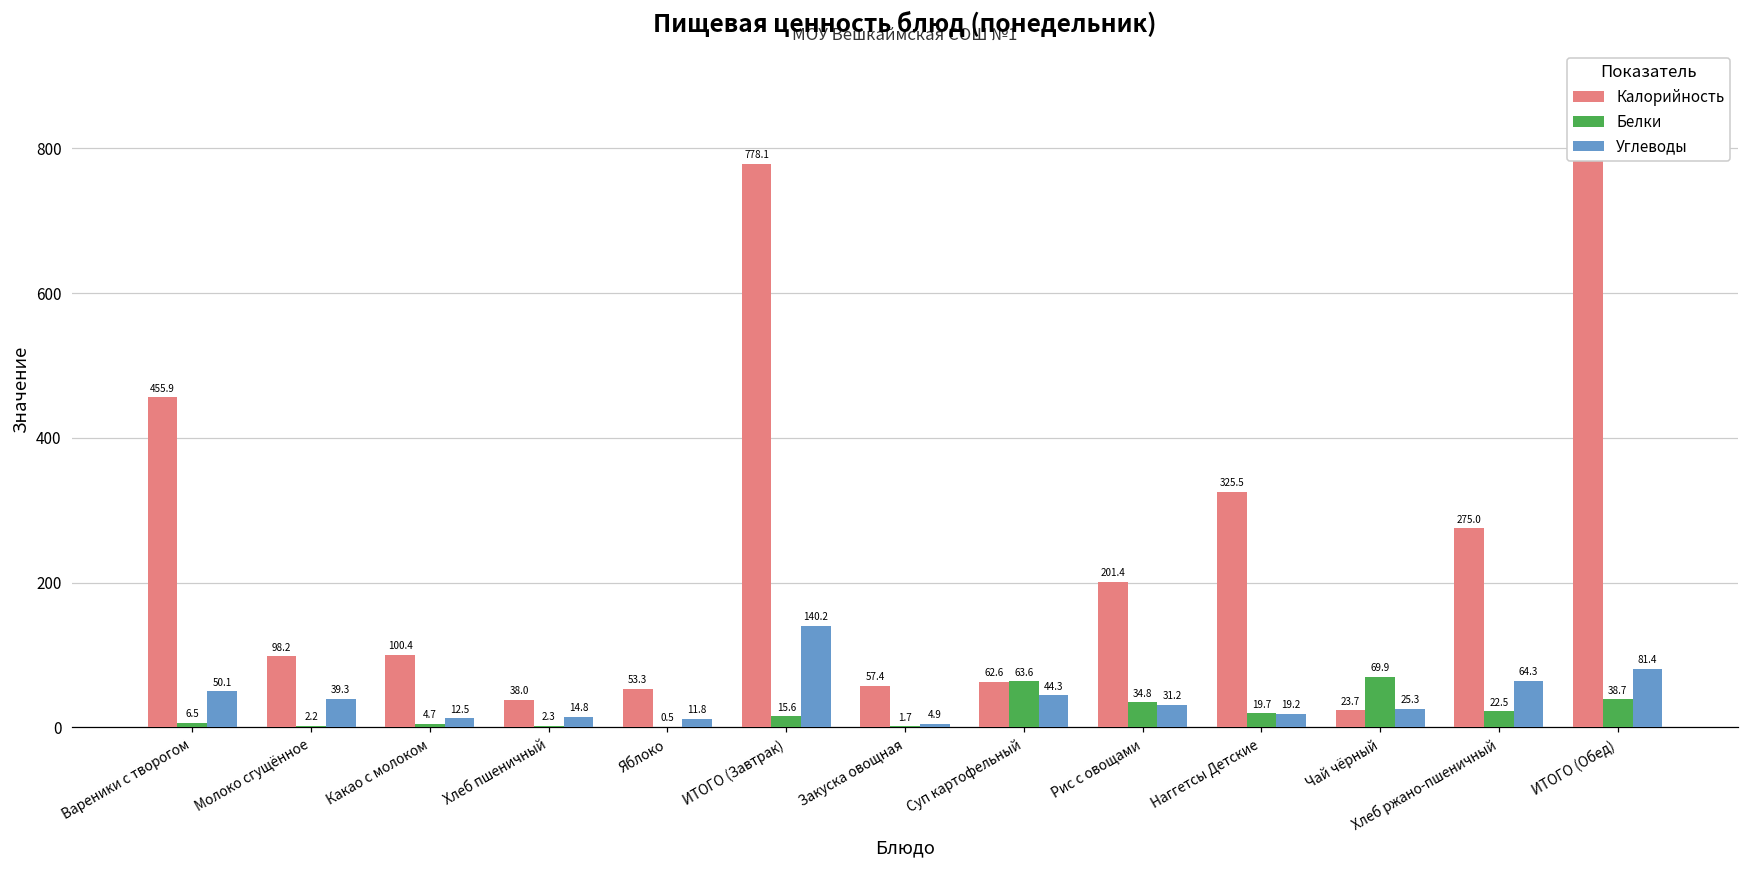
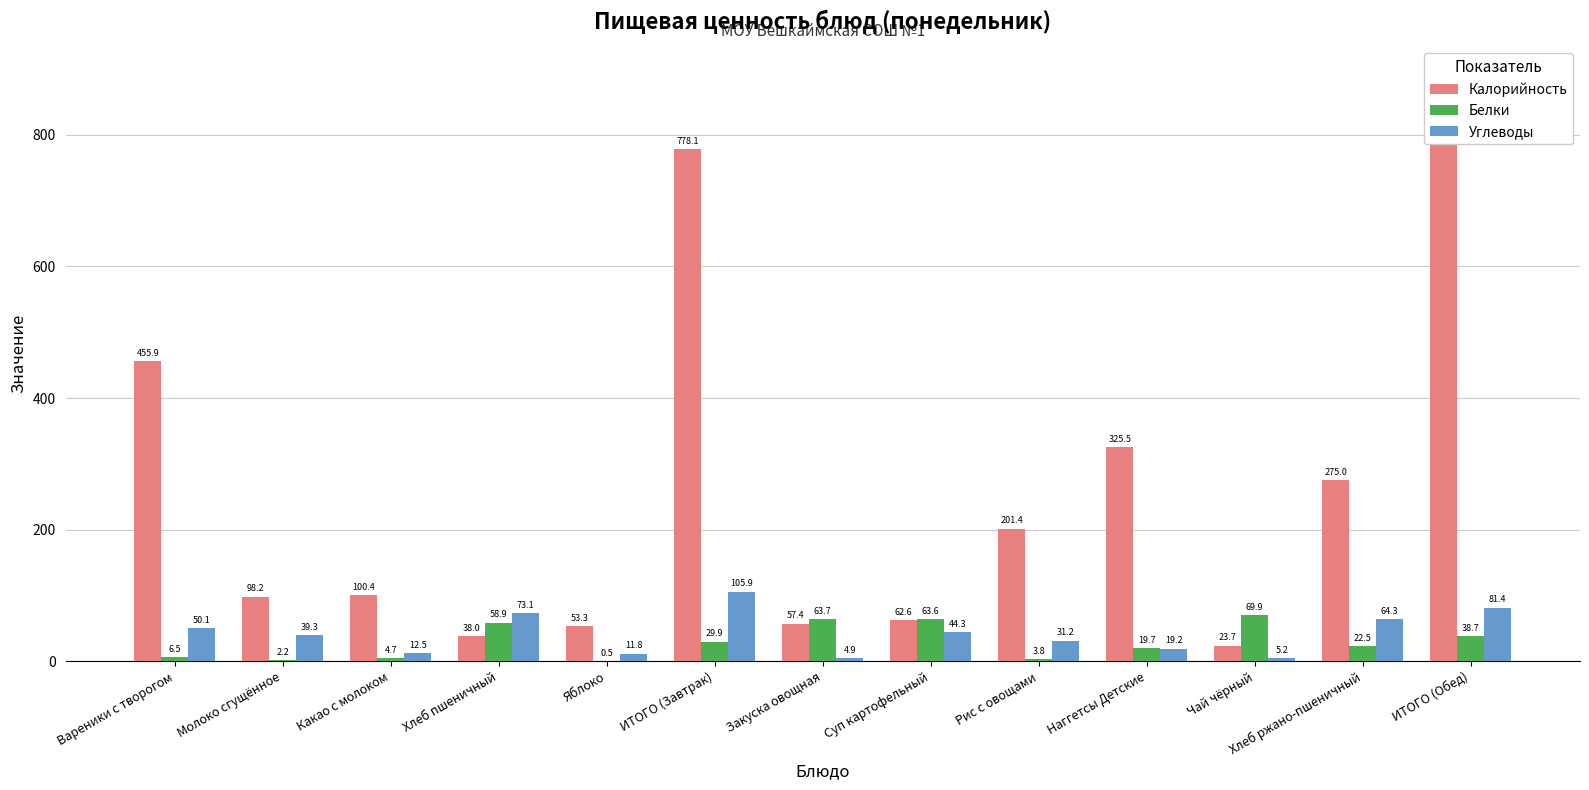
Белки, Хлеб пшеничный: 2.3 -> 58.9
Углеводы, Хлеб пшеничный: 14.8 -> 73.1
Белки, ИТОГО (Завтрак): 15.6 -> 29.9
Углеводы, ИТОГО (Завтрак): 140.2 -> 105.9
Белки, Закуска овощная: 1.7 -> 63.7
Белки, Рис с овощами: 34.8 -> 3.8
Углеводы, Чай чёрный: 25.3 -> 5.2
